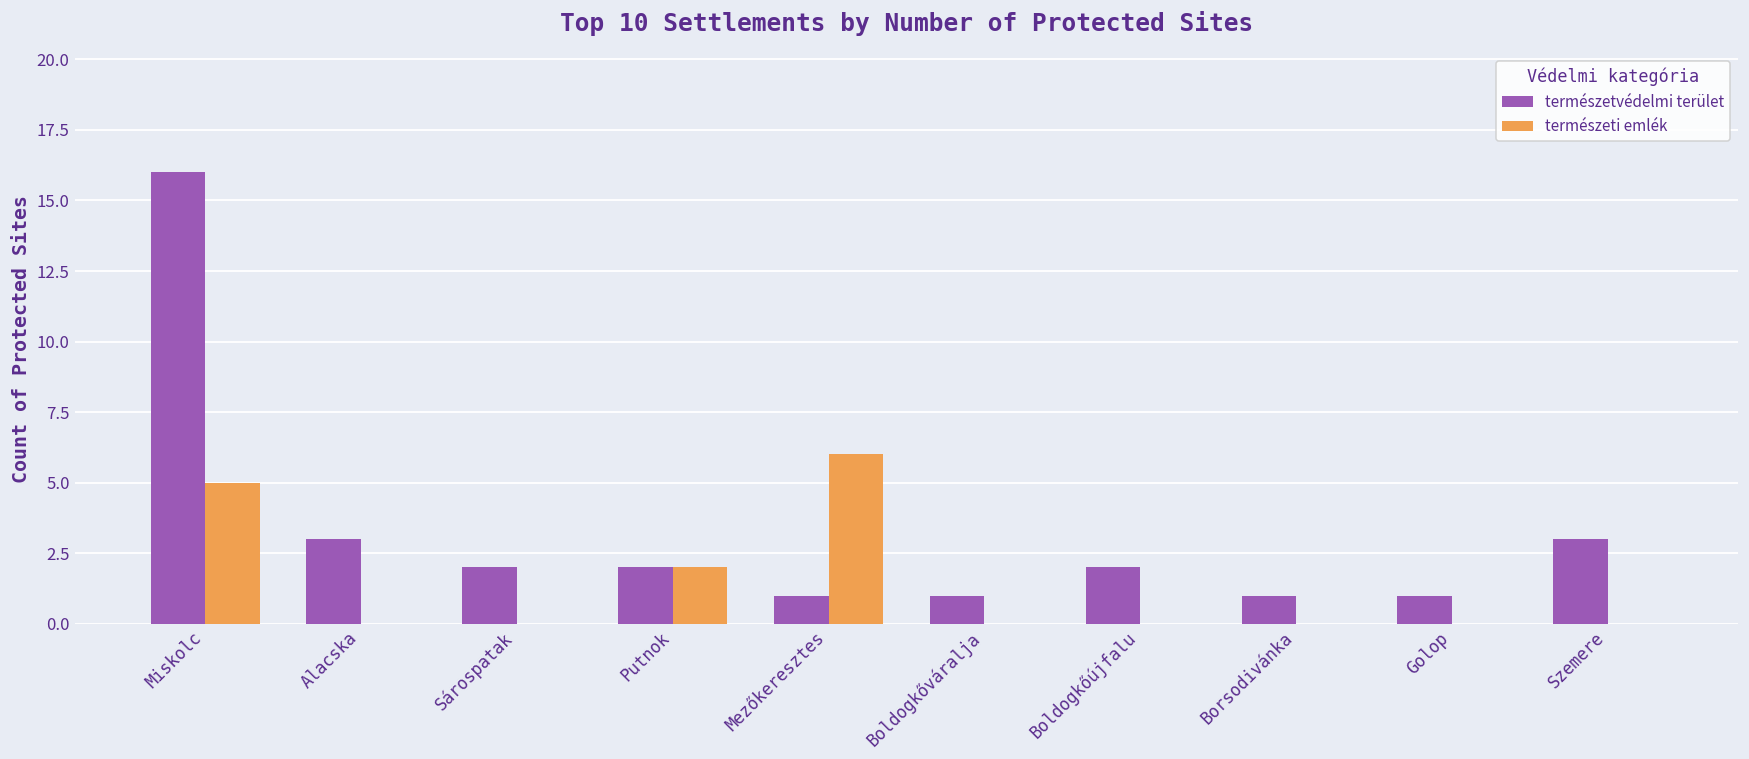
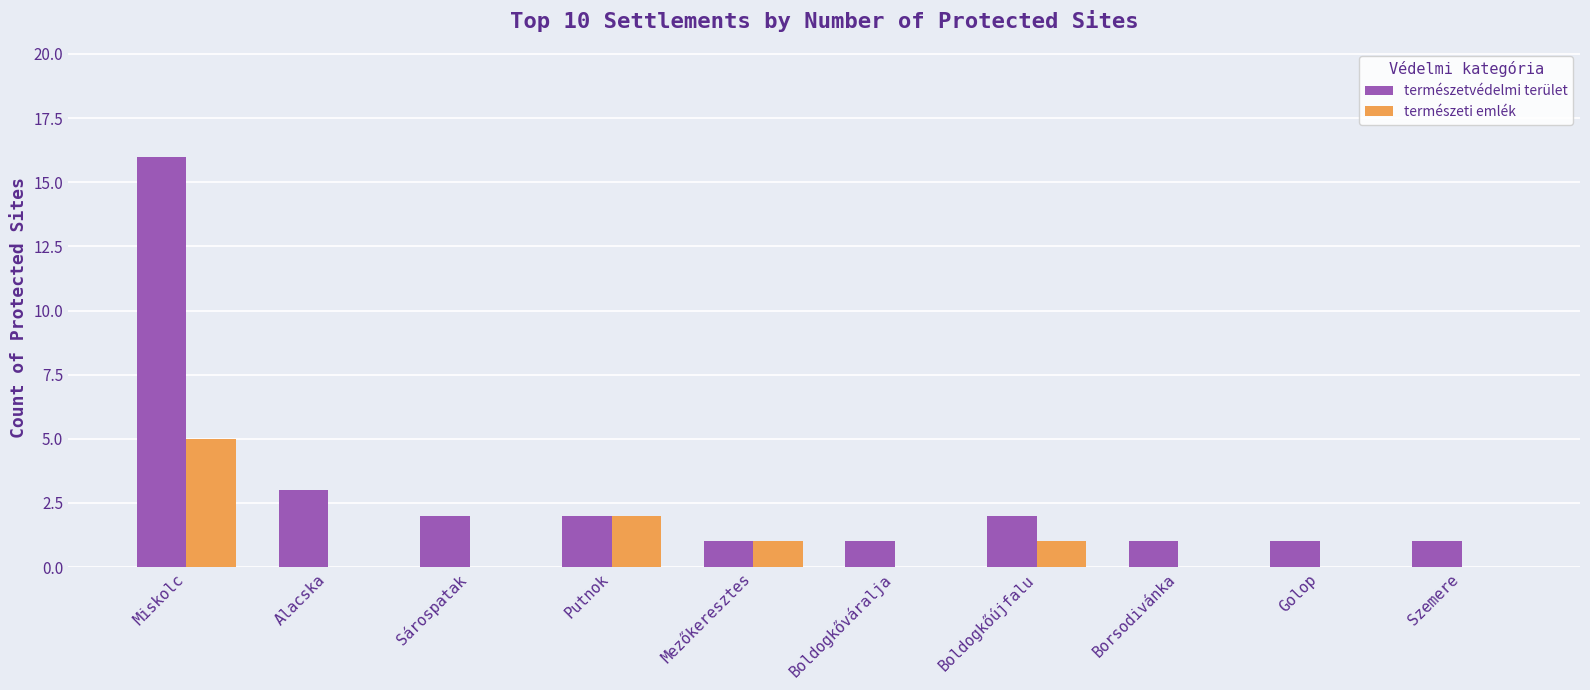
természeti emlék, Mezőkeresztes: 6 -> 1
természeti emlék, Boldogkőújfalu: 0 -> 1
természetvédelmi terület, Szemere: 3 -> 1
